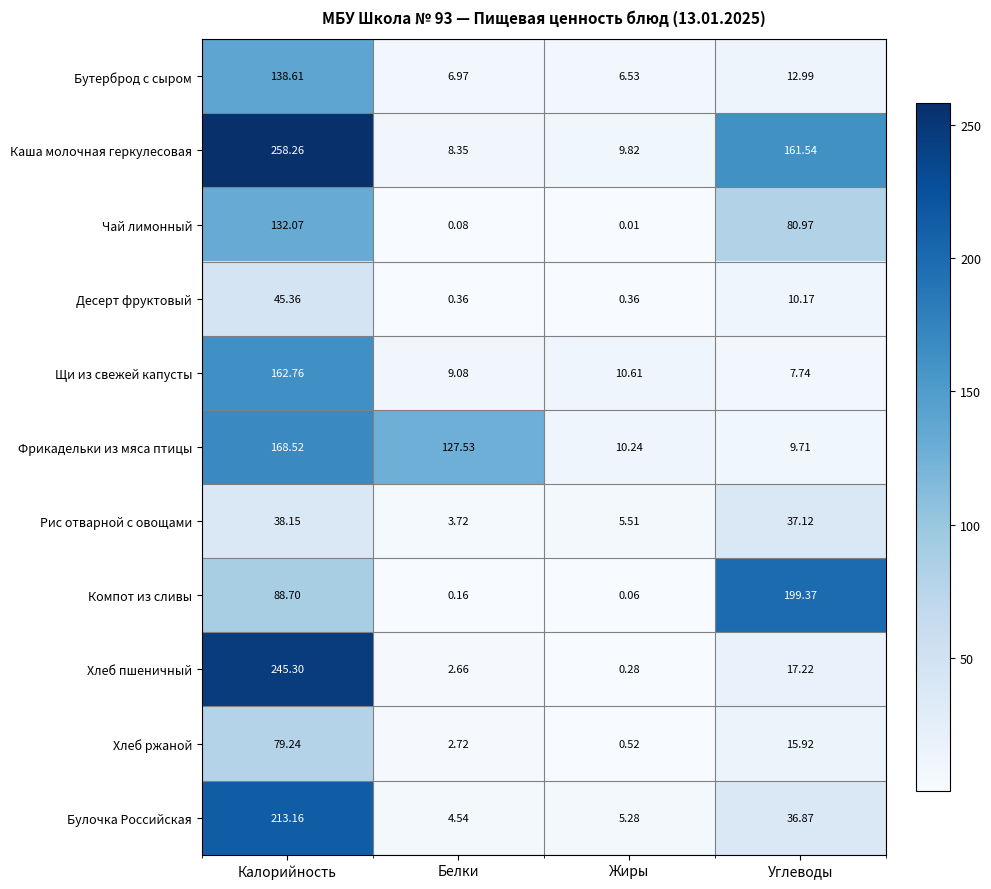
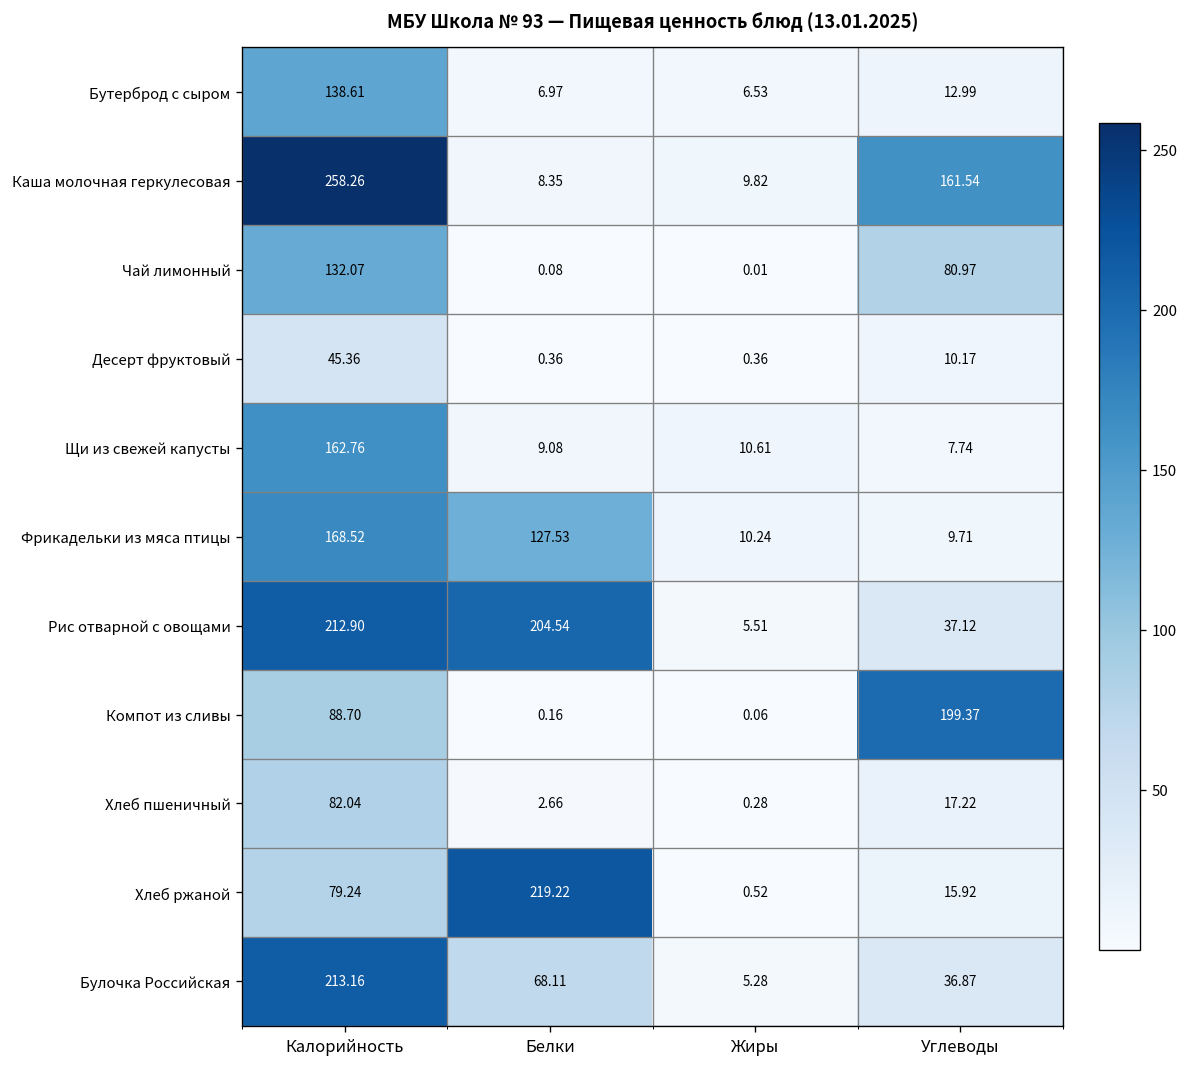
Рис отварной с овощами, Калорийность: 38.15 -> 212.90
Рис отварной с овощами, Белки: 3.72 -> 204.54
Хлеб пшеничный, Калорийность: 245.30 -> 82.04
Хлеб ржаной, Белки: 2.72 -> 219.22
Булочка Российская, Белки: 4.54 -> 68.11
